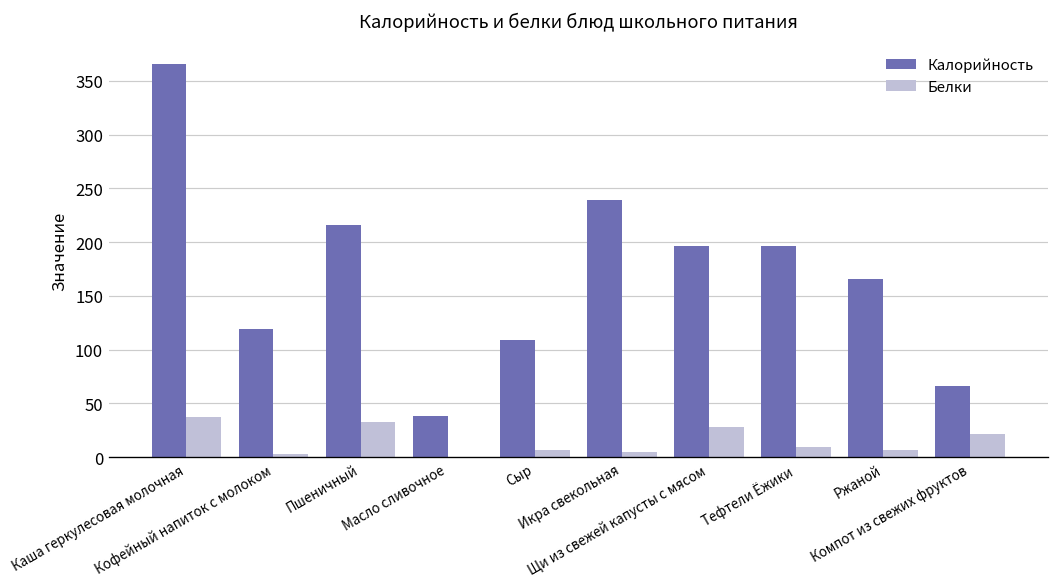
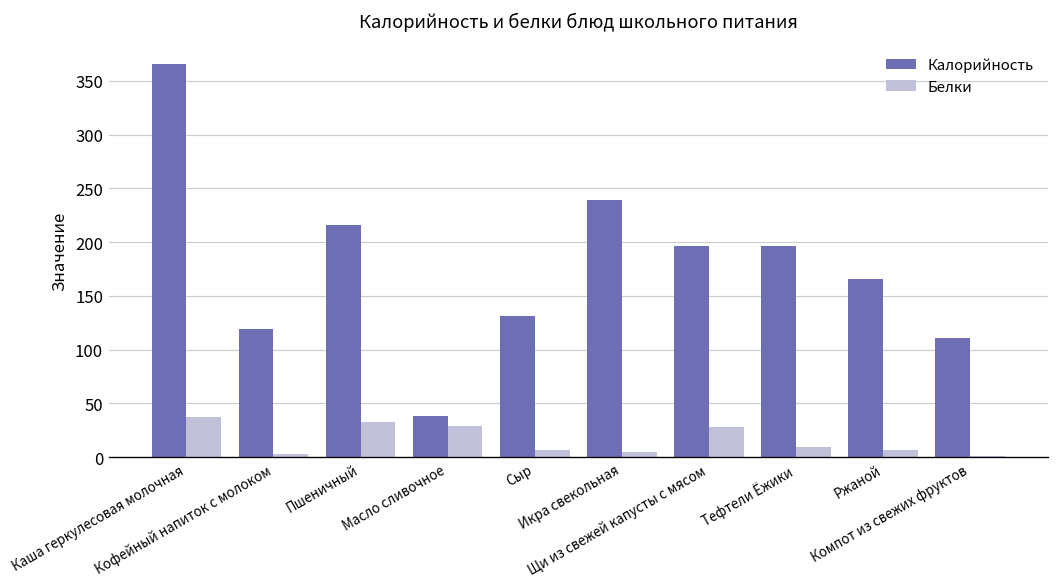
Белки, Масло сливочное: 0 -> 30
Калорийность, Сыр: 110 -> 130
Калорийность, Компот из свежих фруктов: 70 -> 110
Белки, Компот из свежих фруктов: 20 -> 0
